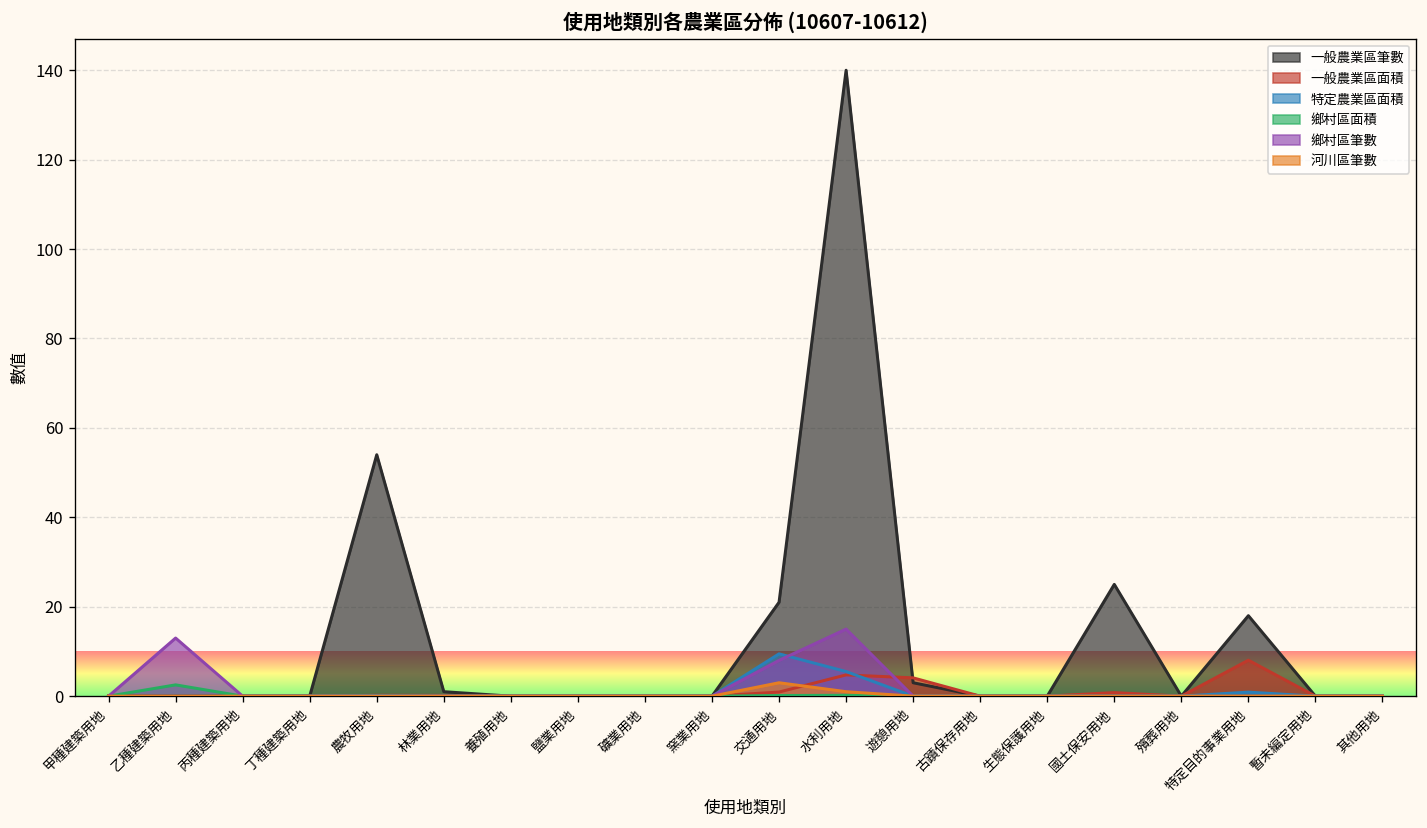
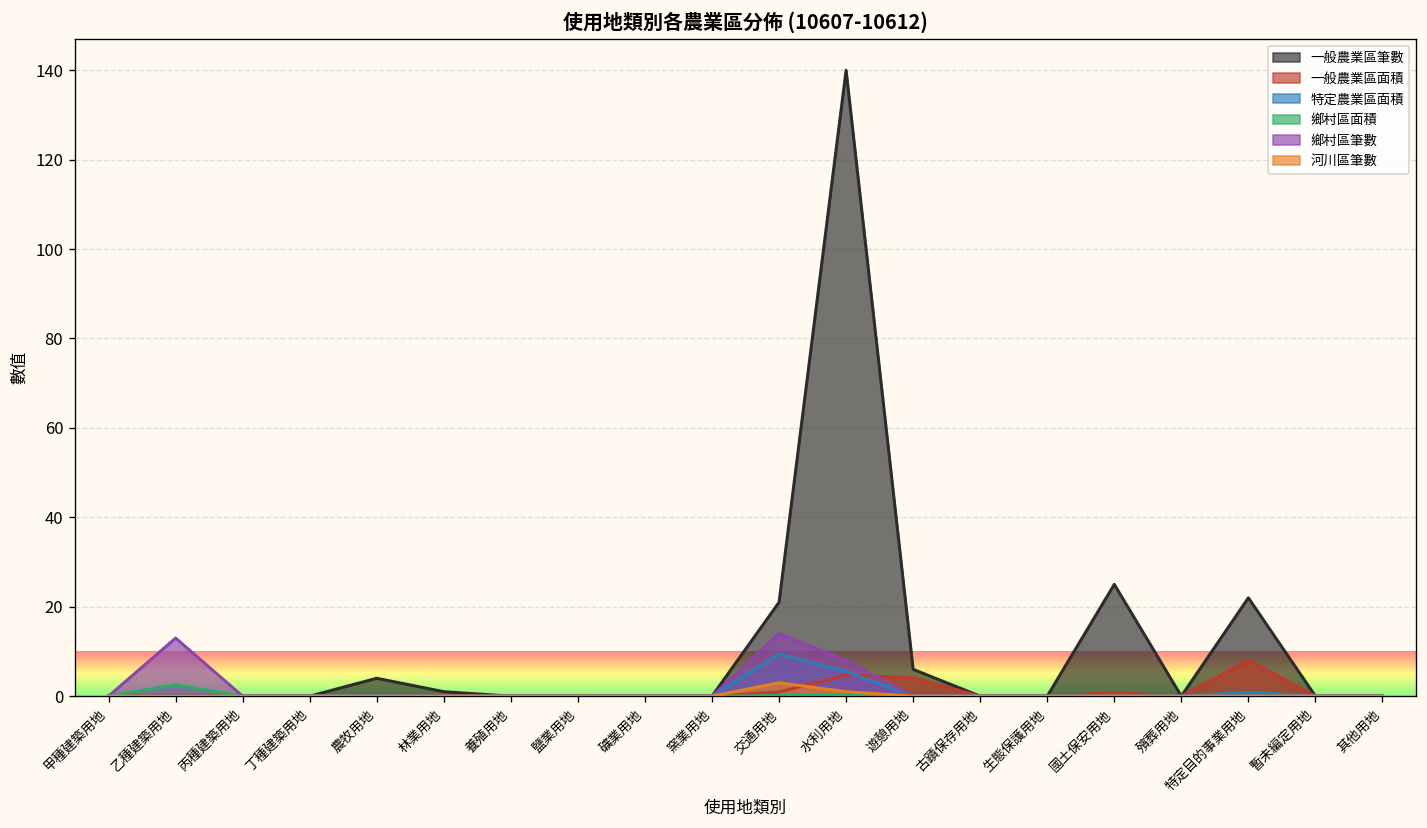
一般農業區筆數, 農牧用地: 54 -> 4
鄉村區筆數, 交通用地: 8 -> 14
鄉村區筆數, 水利用地: 15 -> 8
一般農業區筆數, 遊憩用地: 3 -> 6
一般農業區筆數, 特定目的事業用地: 18 -> 22
